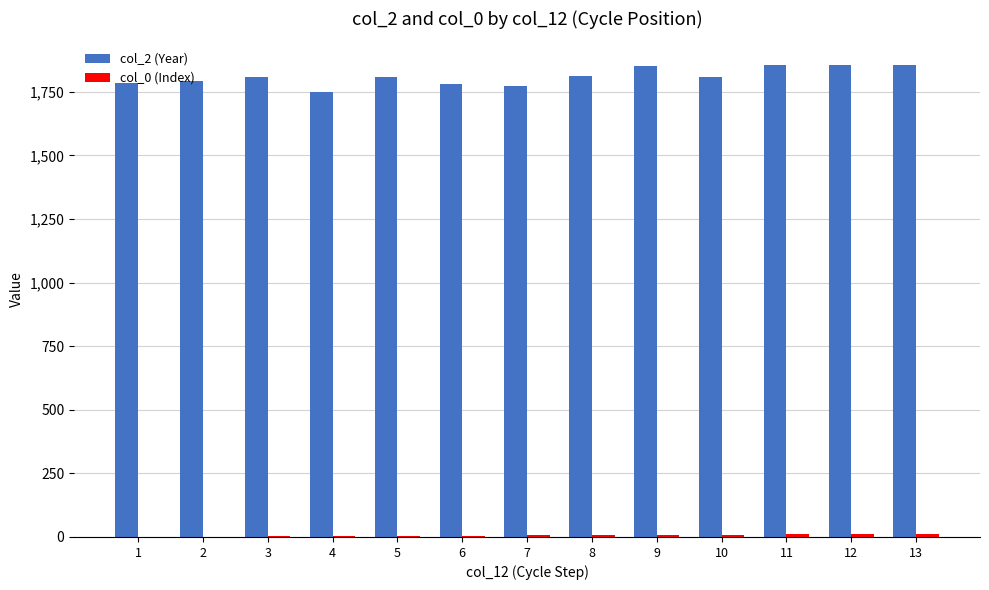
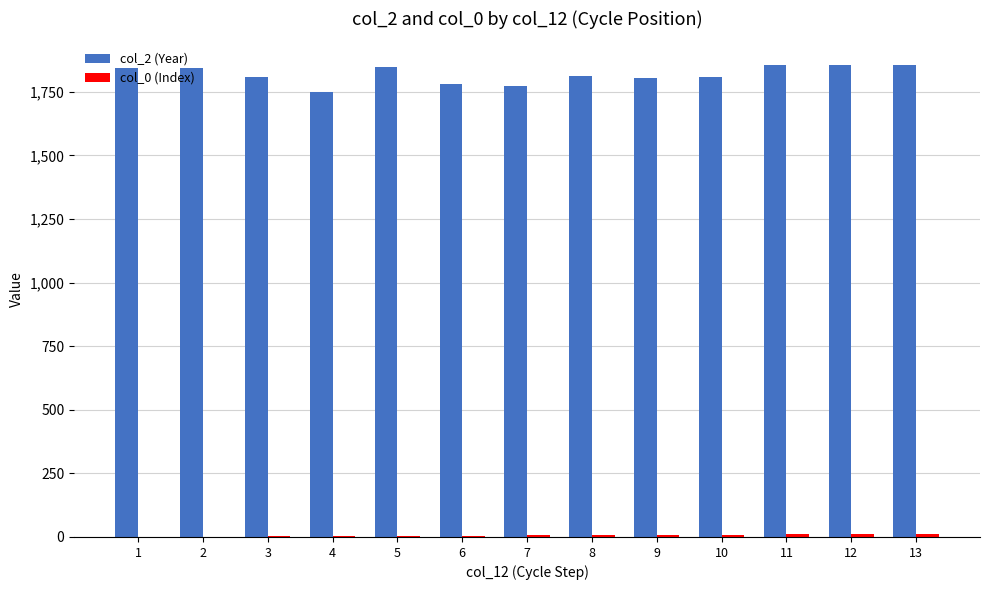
col_2 (Year), 1: 1,790 -> 1,840
col_2 (Year), 2: 1,790 -> 1,850
col_2 (Year), 5: 1,810 -> 1,850
col_2 (Year), 9: 1,850 -> 1,810
